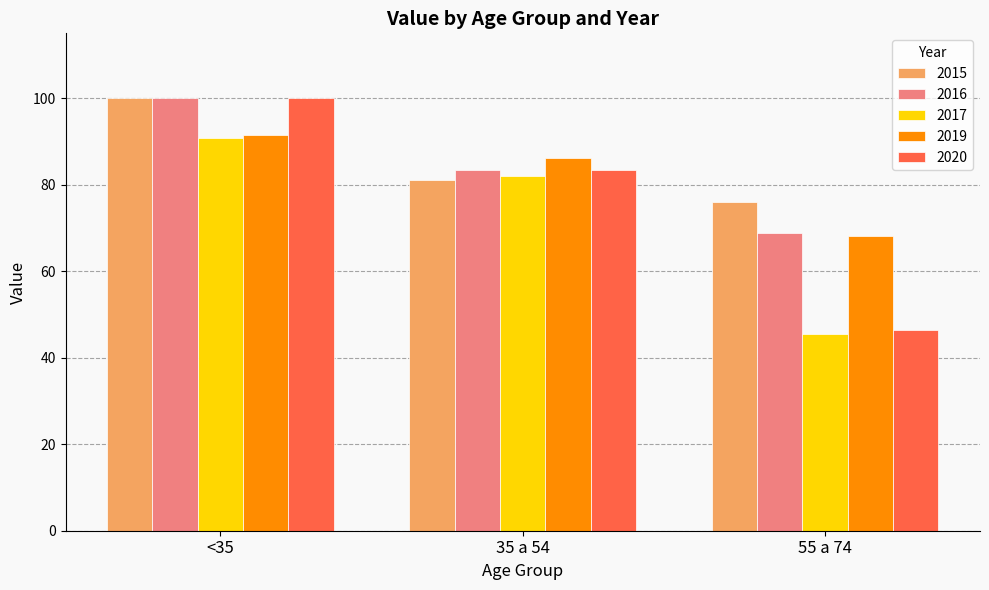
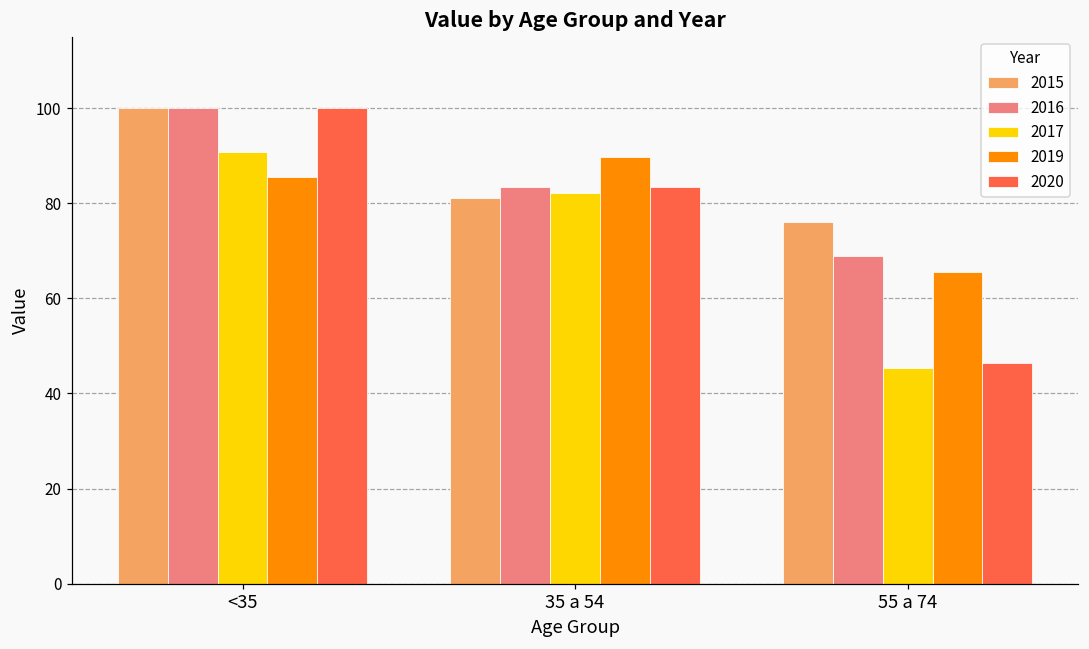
2019, <35: 92 -> 86
2019, 35 a 54: 86 -> 90
2019, 55 a 74: 68 -> 66
